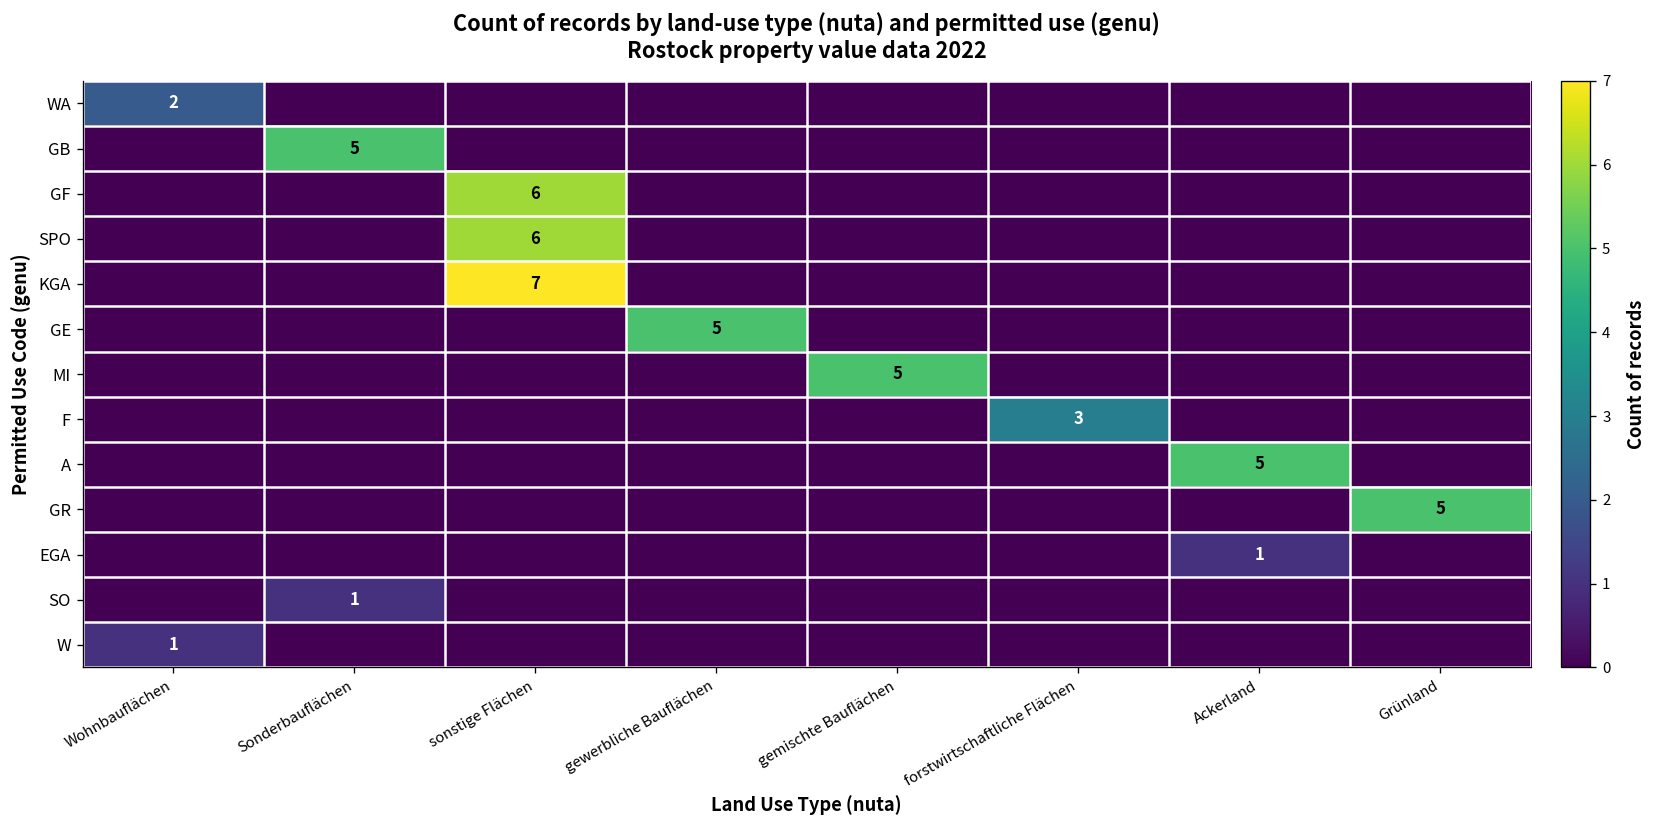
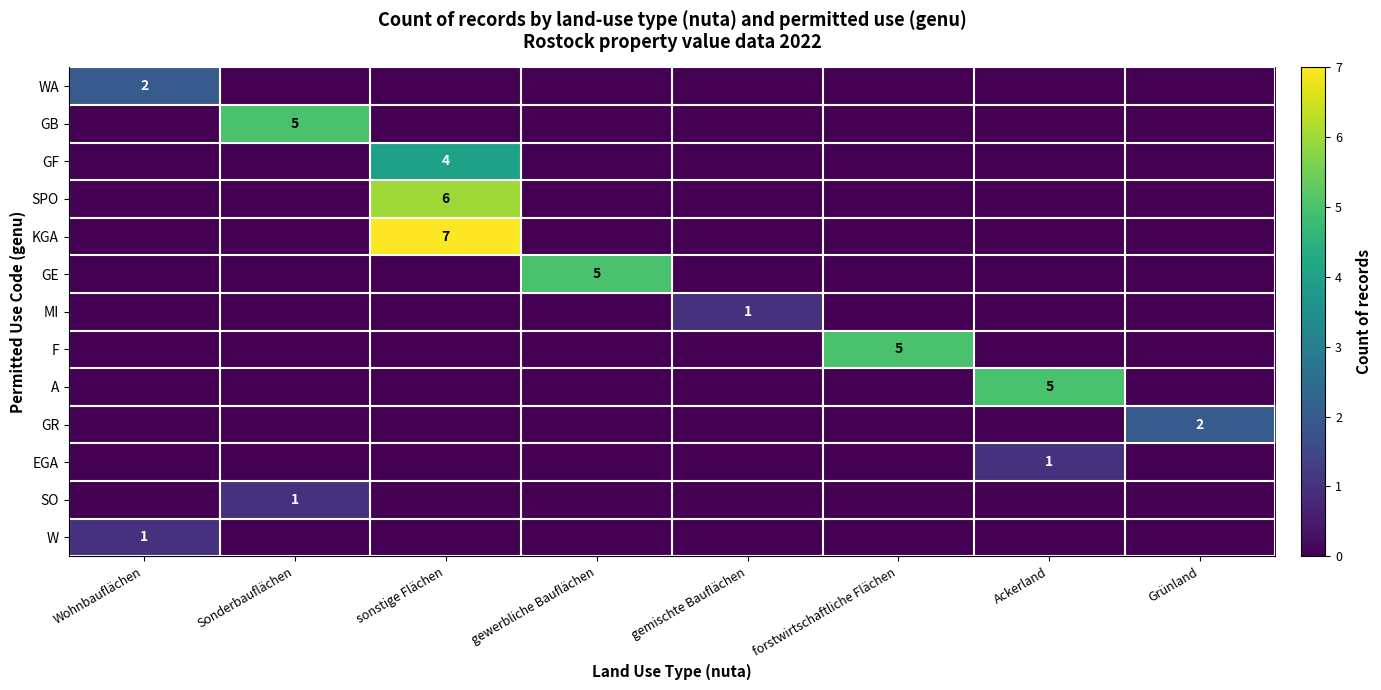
GF, sonstige Flächen: 6 -> 4
MI, gemischte Bauflächen: 5 -> 1
F, forstwirtschaftliche Flächen: 3 -> 5
GR, Grünland: 5 -> 2
